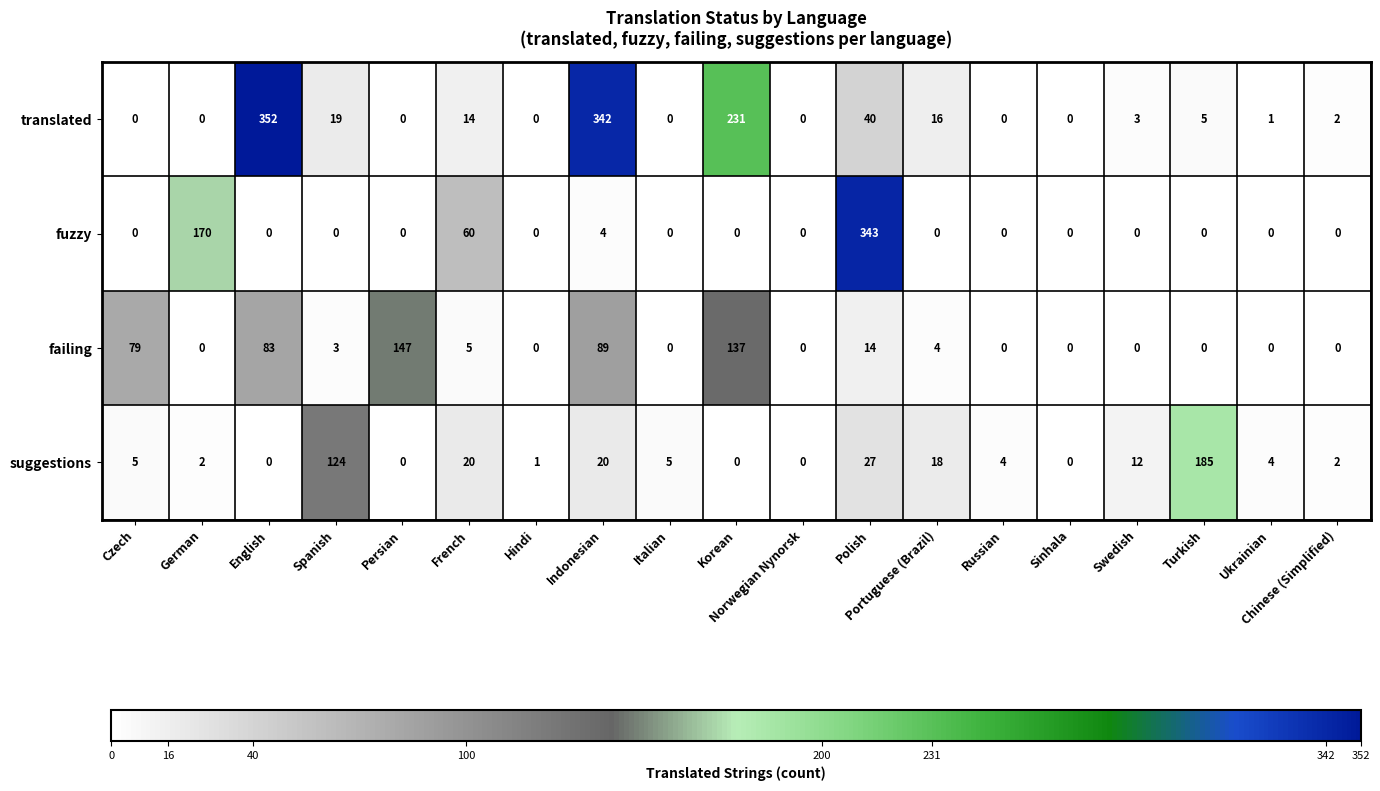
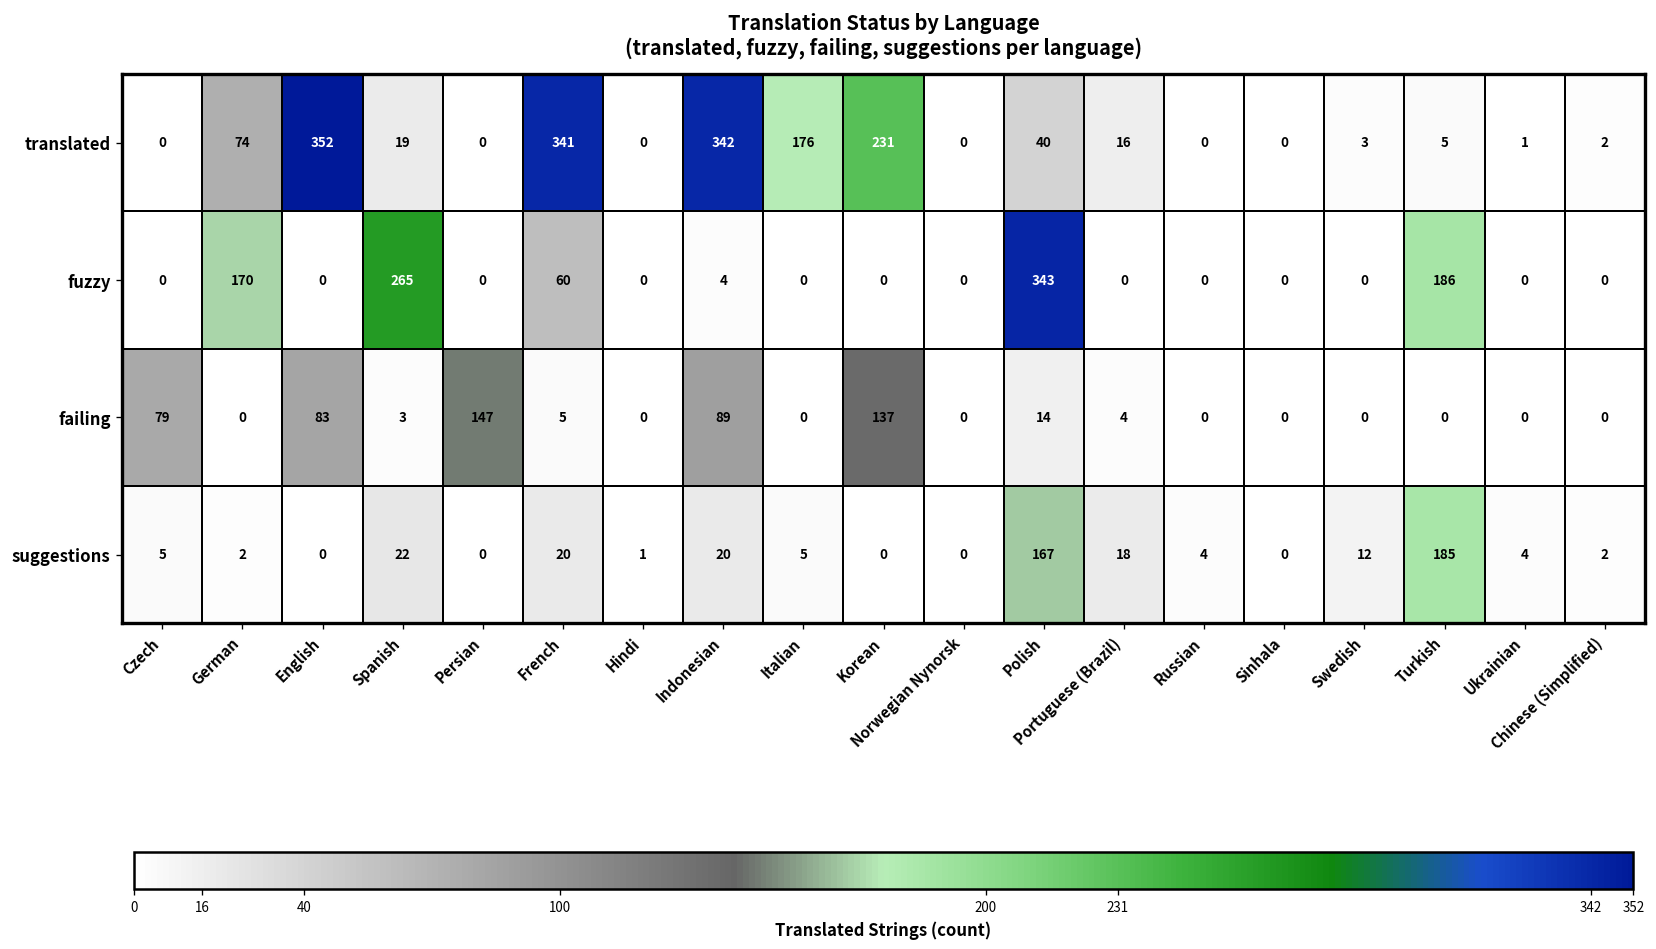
translated, German: 0 -> 74
translated, French: 14 -> 341
translated, Italian: 0 -> 176
fuzzy, Spanish: 0 -> 265
fuzzy, Turkish: 0 -> 186
suggestions, Spanish: 124 -> 22
suggestions, Polish: 27 -> 167
